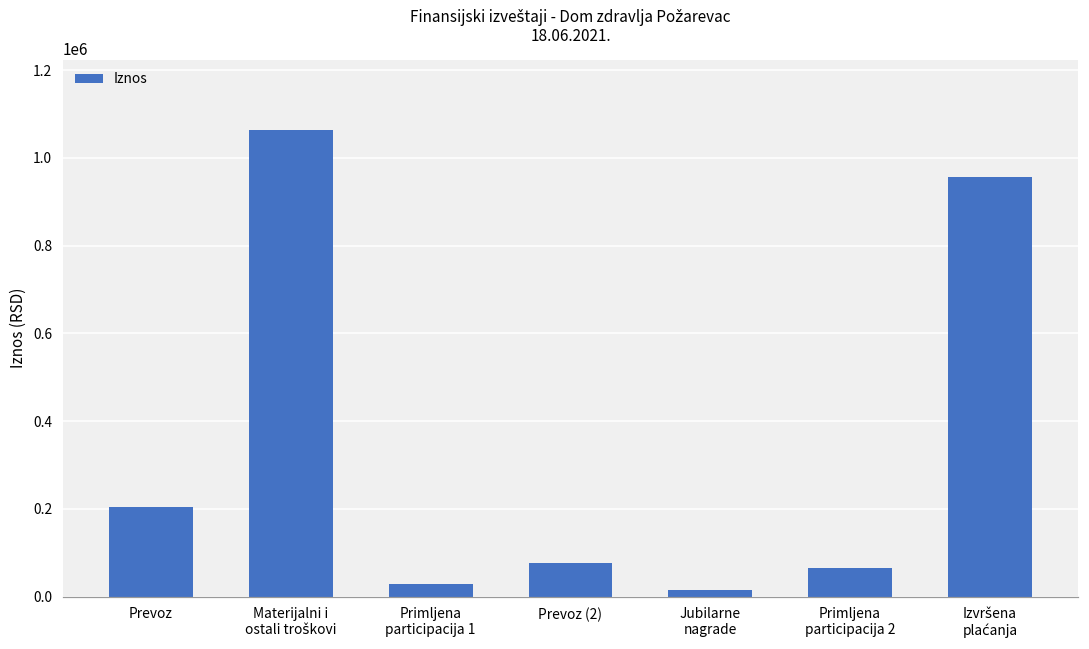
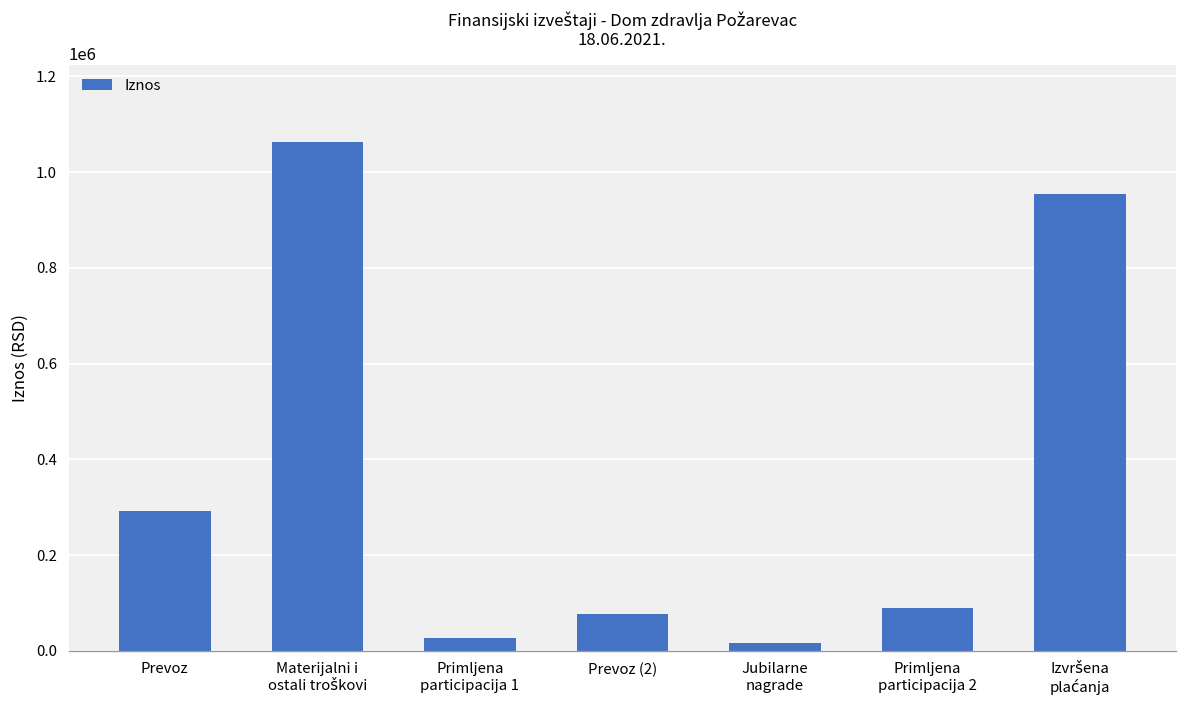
Prevoz: 200000 -> 290000
Primljena participacija 2: 60000 -> 90000
